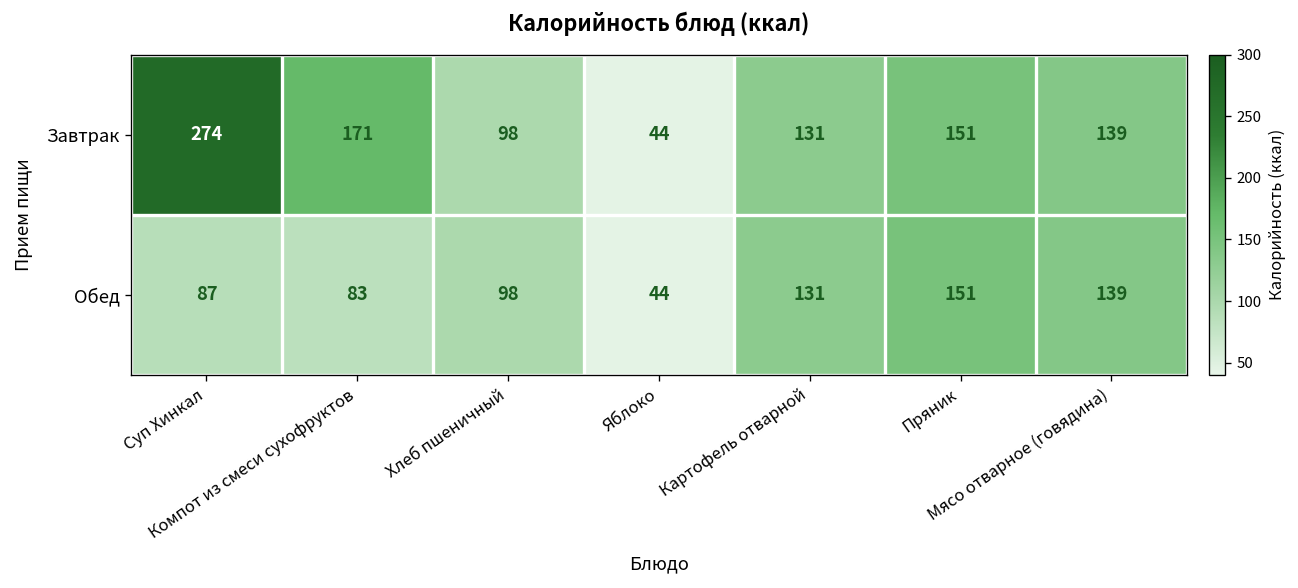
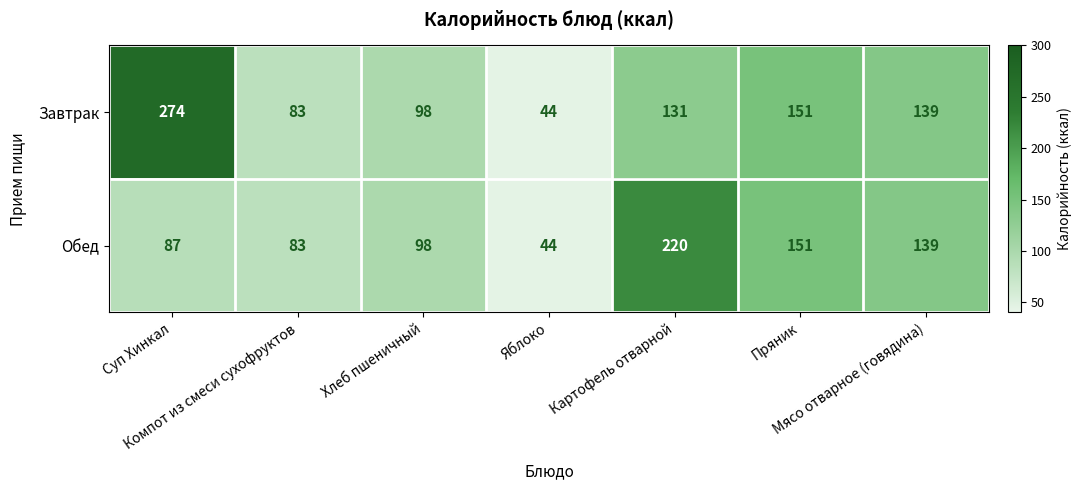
Завтрак, Компот из смеси сухофруктов: 171 -> 83
Обед, Картофель отварной: 131 -> 220
